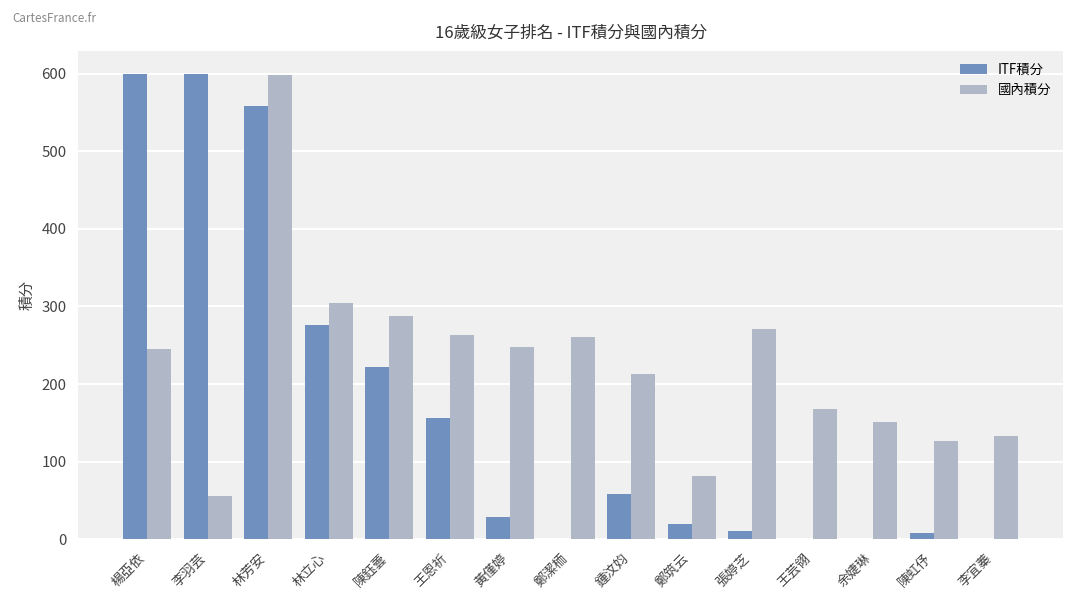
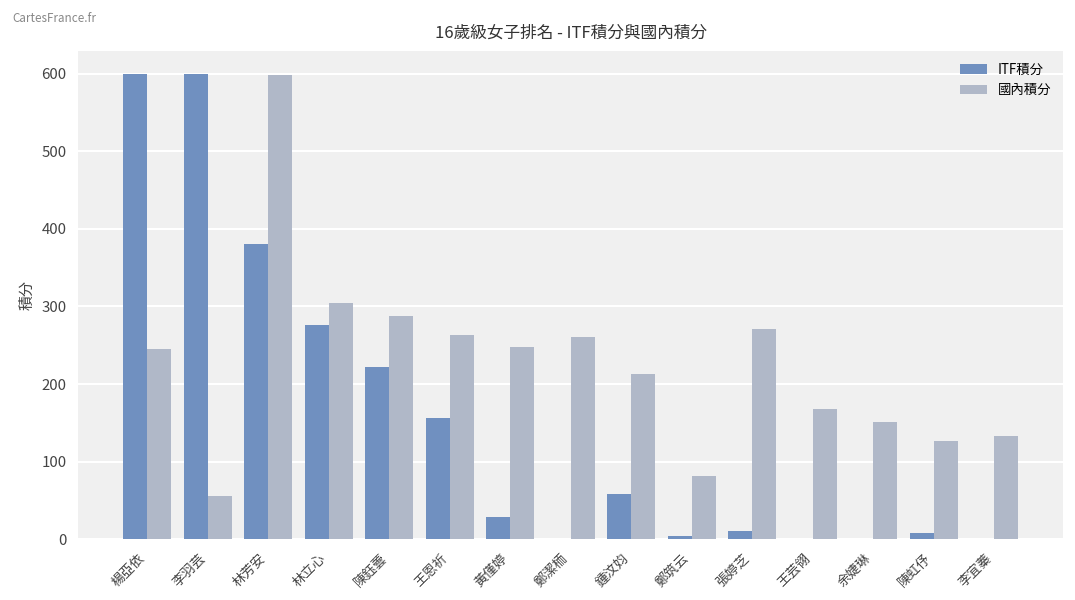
ITF積分, 林芳安: 560 -> 380
ITF積分, 鄭筑云: 20 -> 0
